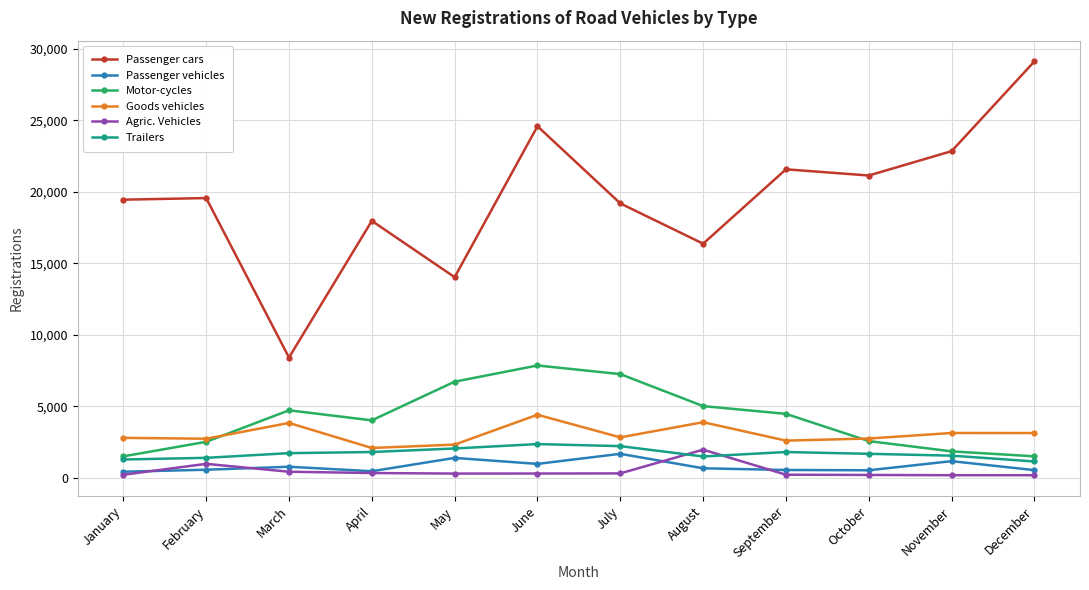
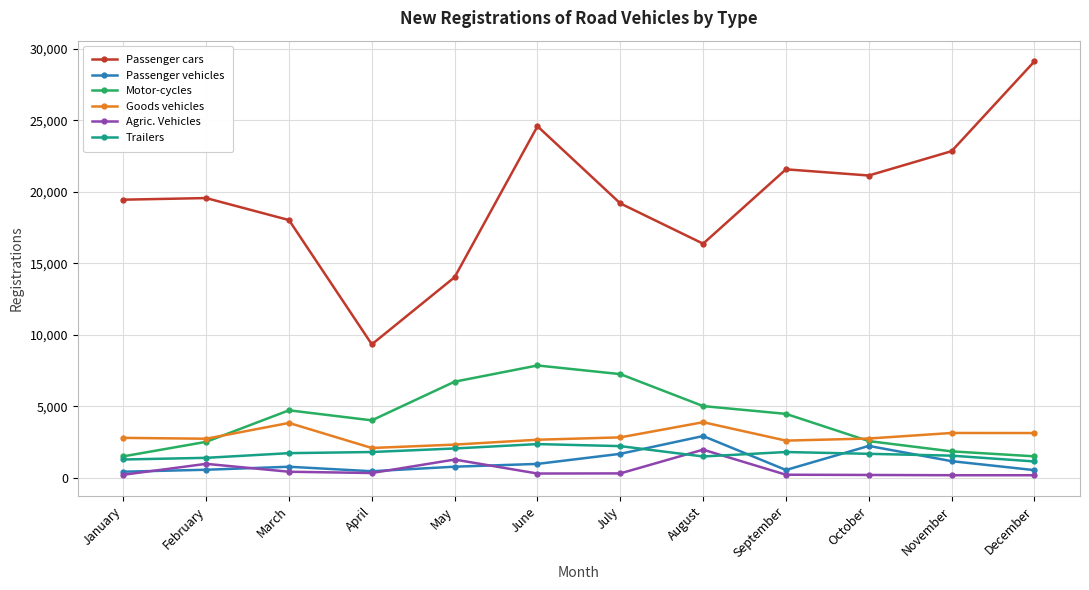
Passenger cars, March: 8,400 -> 18,000
Passenger cars, April: 18,000 -> 9,300
Passenger vehicles, May: 1,400 -> 800
Agric. Vehicles, May: 300 -> 1,300
Goods vehicles, June: 4,400 -> 2,700
Passenger vehicles, August: 700 -> 2,900
Passenger vehicles, October: 500 -> 2,200
